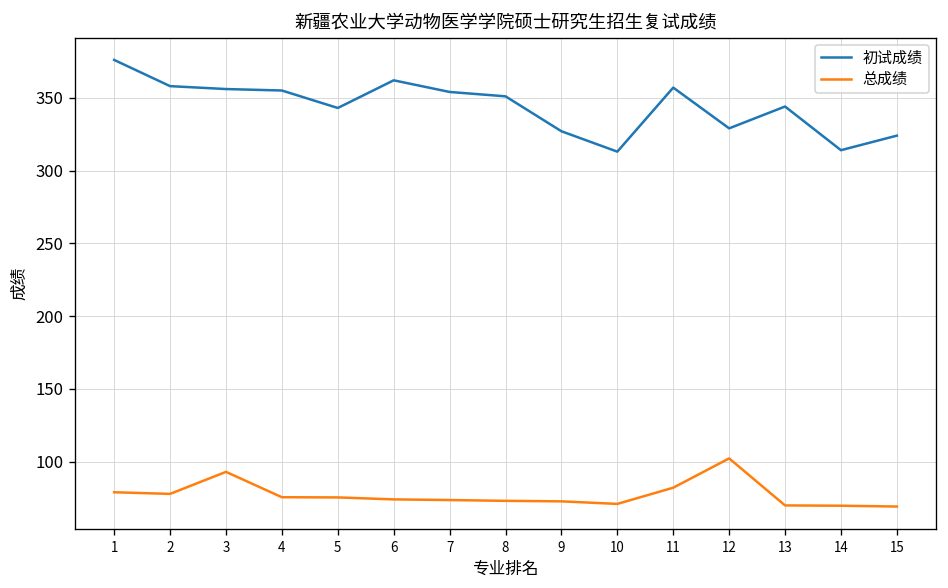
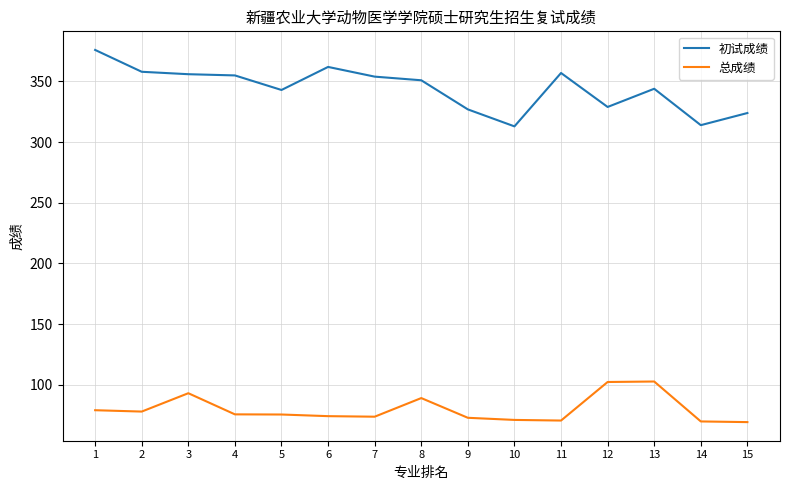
总成绩, 8: 73 -> 89
总成绩, 11: 82 -> 71
总成绩, 13: 70 -> 103
